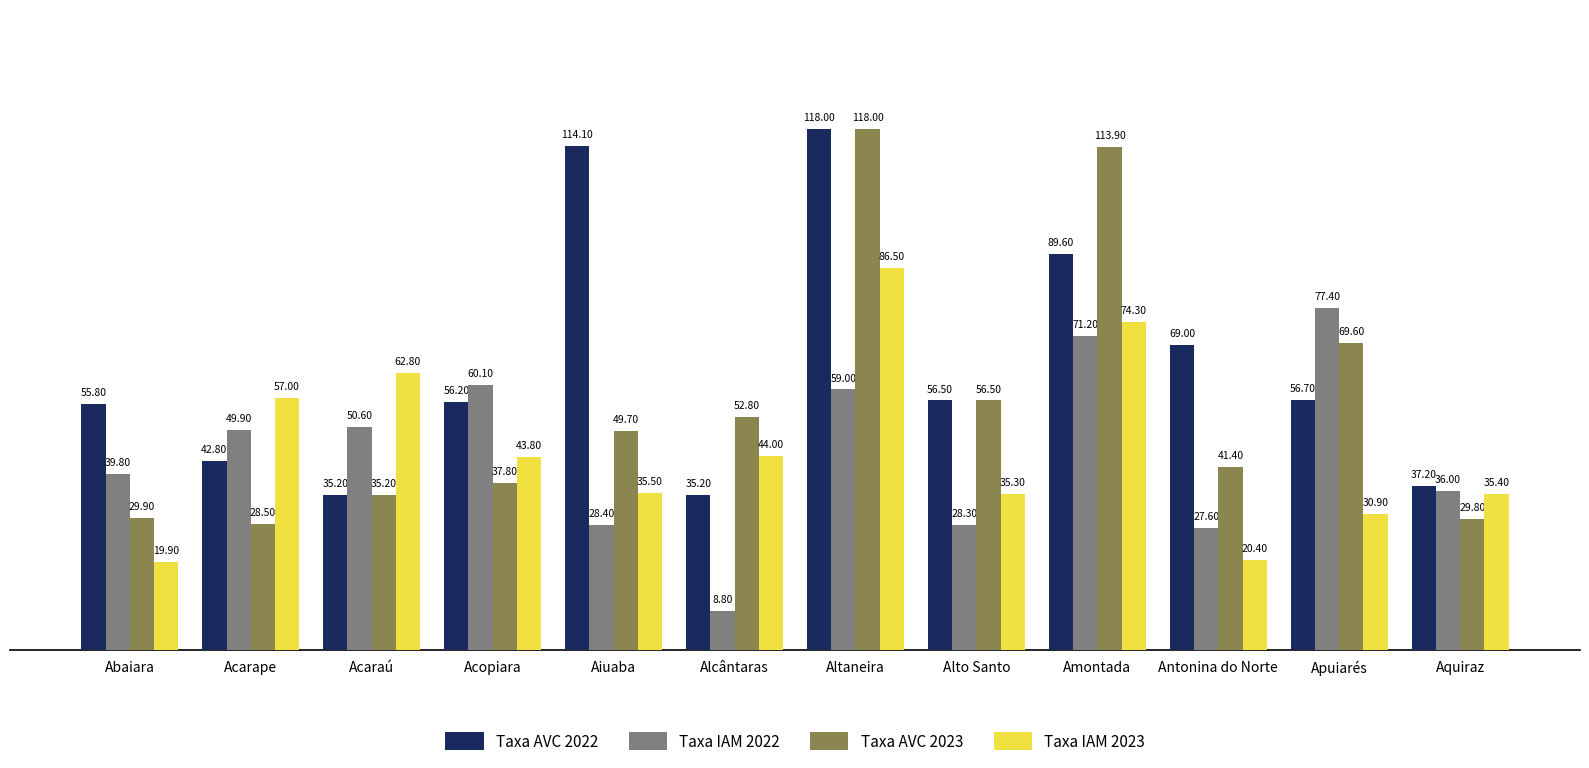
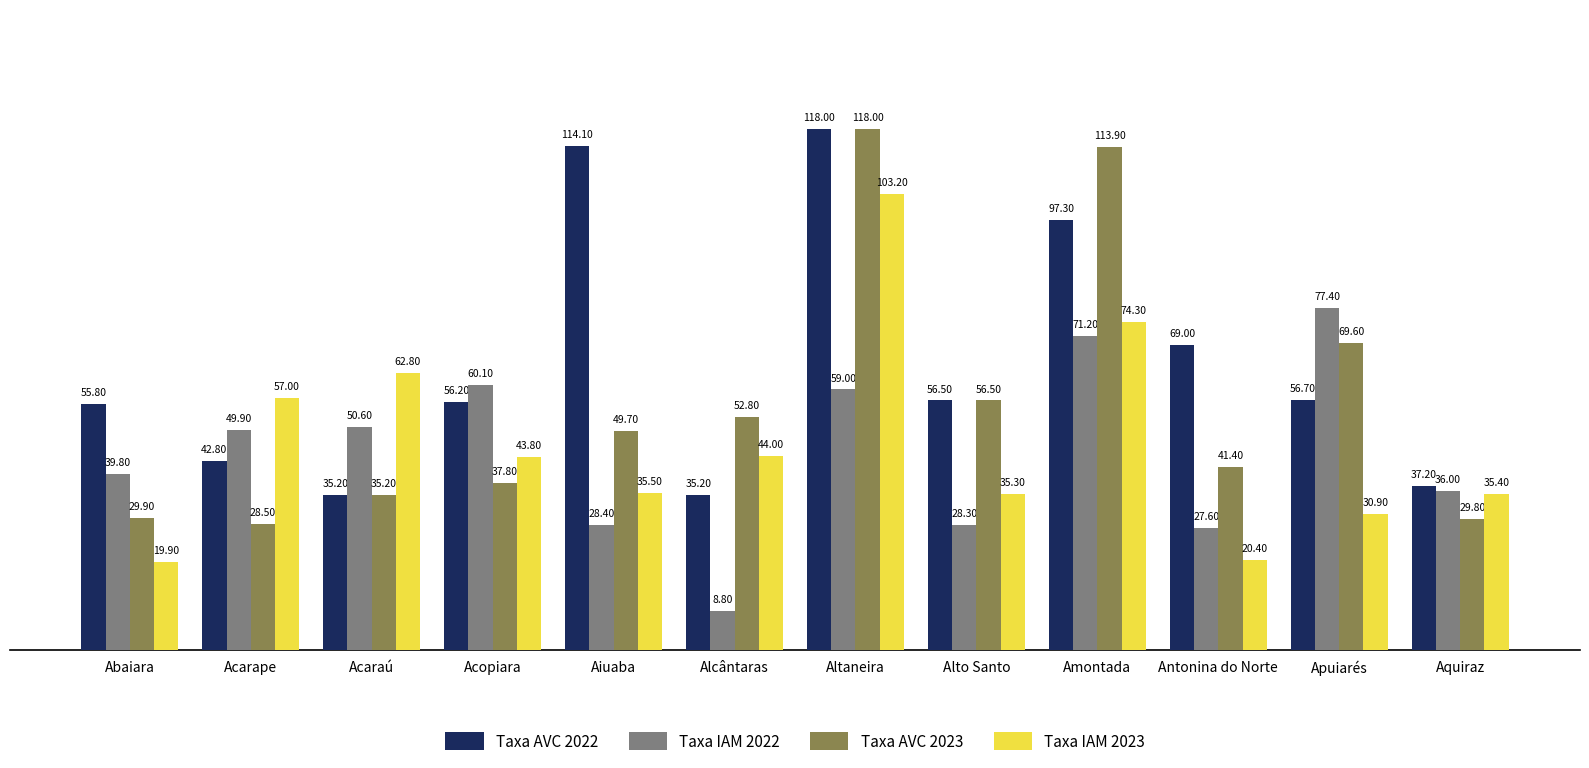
Taxa IAM 2023, Altaneira: 86.50 -> 103.20
Taxa AVC 2022, Amontada: 89.60 -> 97.30
